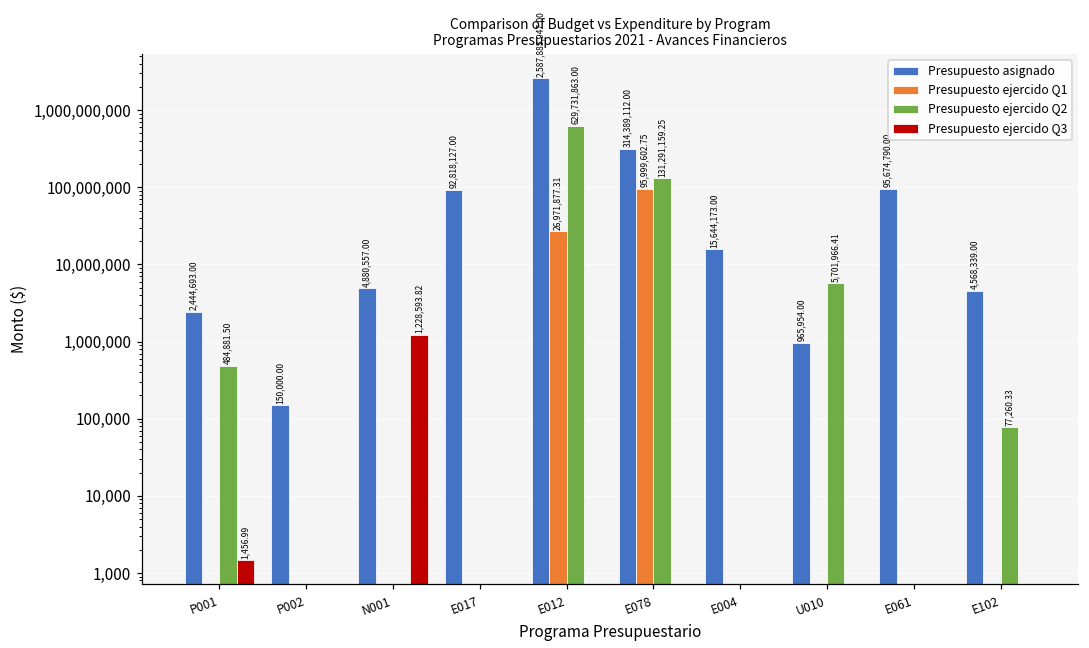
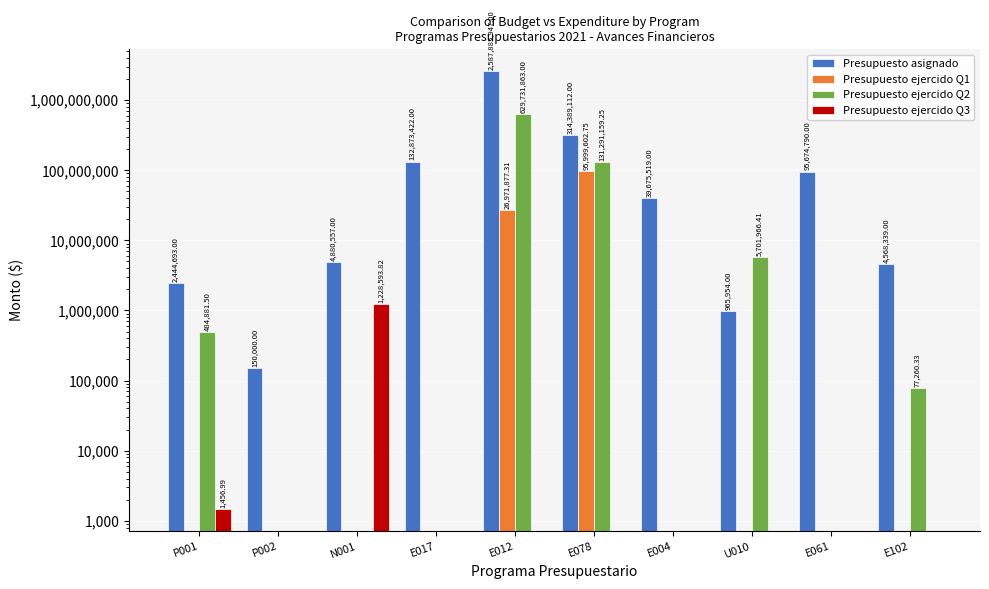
Presupuesto asignado, E017: 92,818,127.00 -> 132,873,422.00
Presupuesto asignado, E004: 15,644,173.00 -> 39,675,519.00
